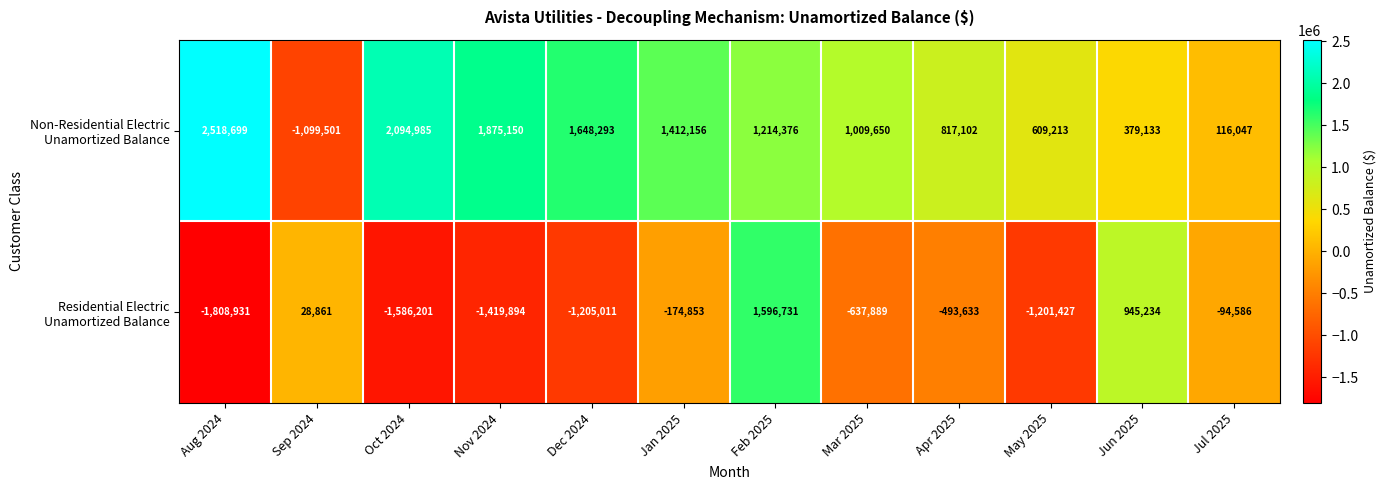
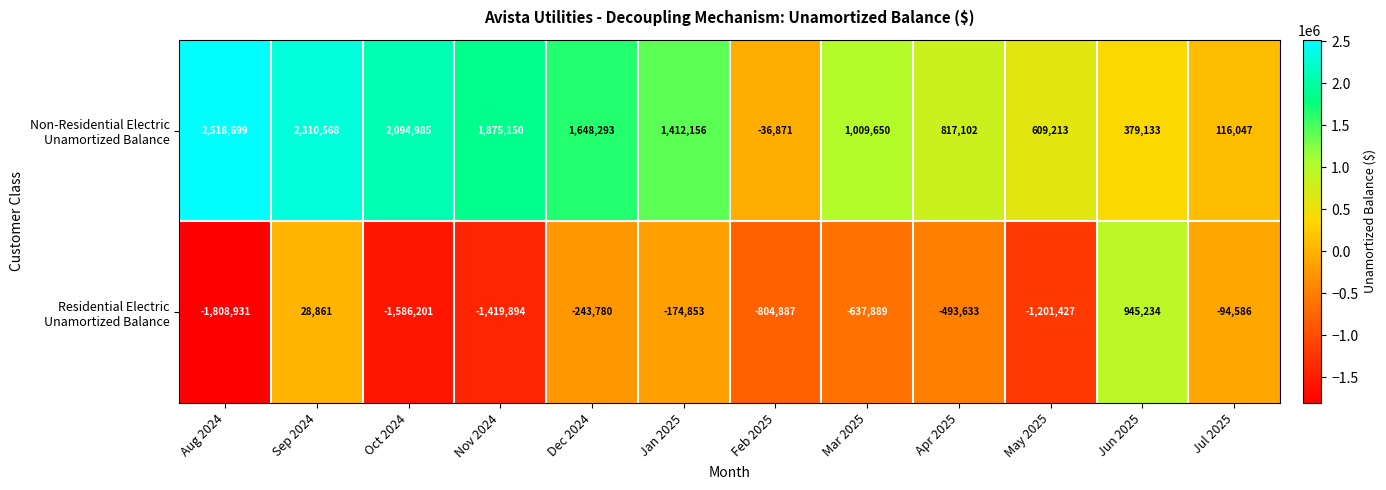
Non-Residential Electric Unamortized Balance, Sep 2024: -1,099,501 -> 2,310,568
Non-Residential Electric Unamortized Balance, Feb 2025: 1,214,376 -> -36,871
Residential Electric Unamortized Balance, Dec 2024: -1,205,011 -> -243,780
Residential Electric Unamortized Balance, Feb 2025: 1,596,731 -> -804,887
